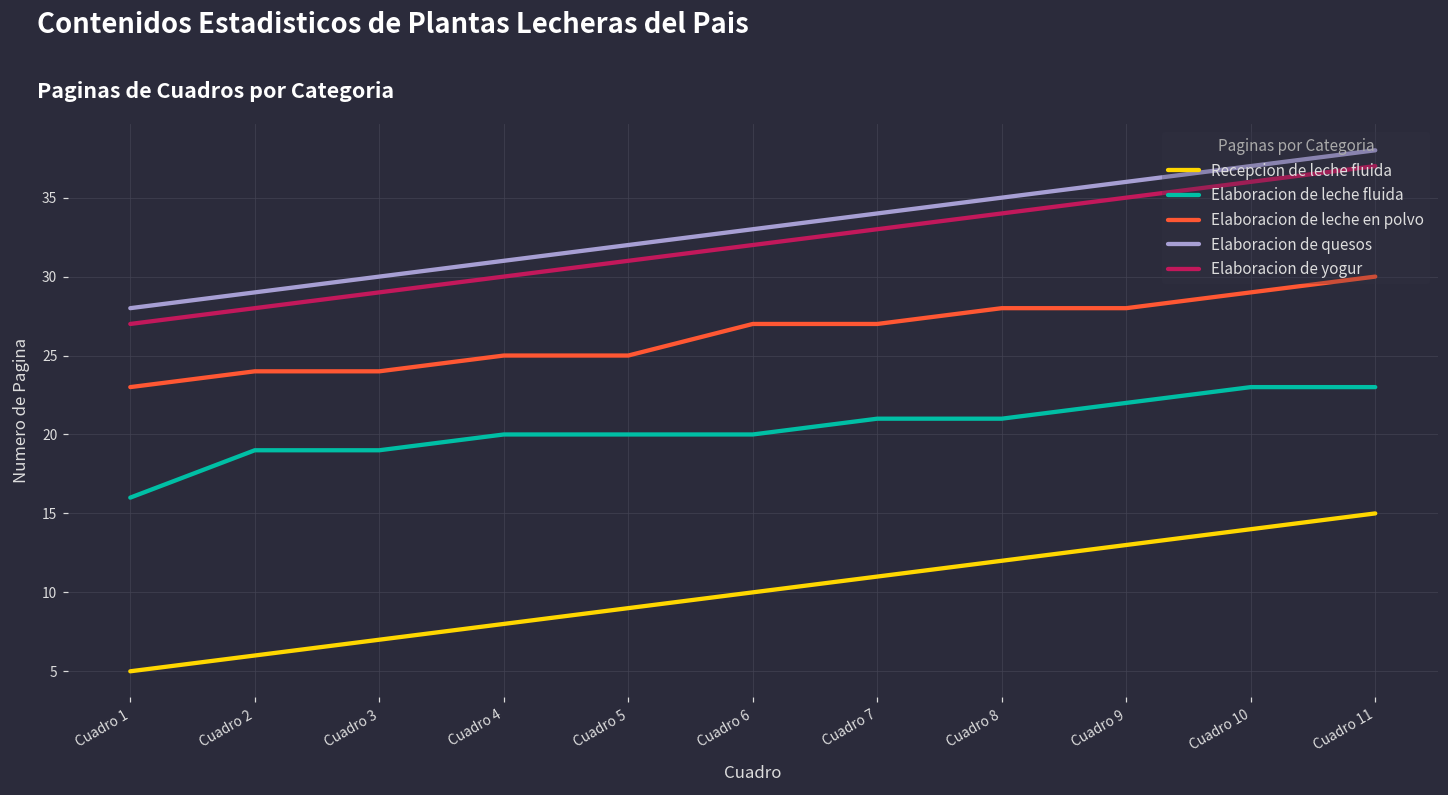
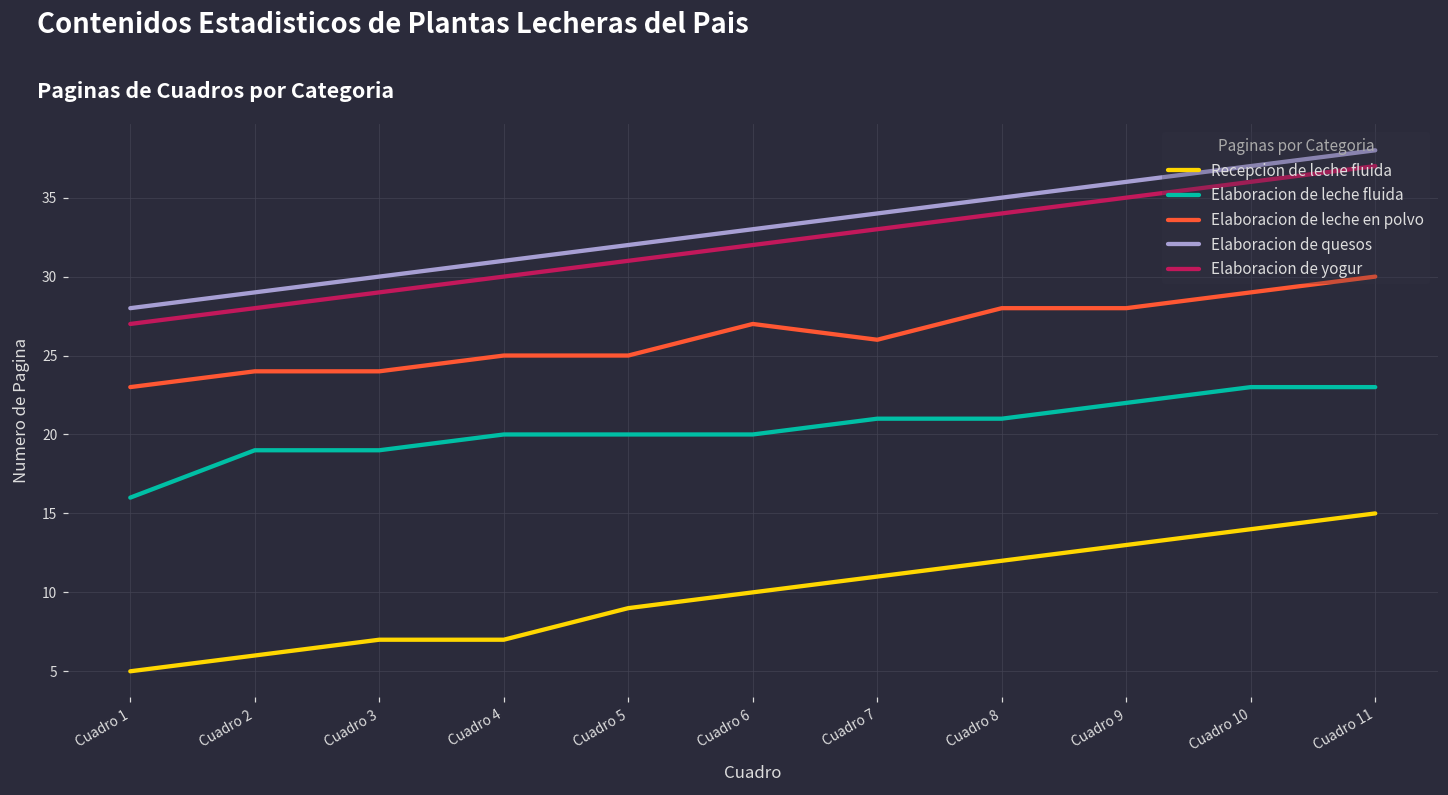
Recepcion de leche fluida, Cuadro 4: 8 -> 7
Elaboracion de leche en polvo, Cuadro 7: 27 -> 26
